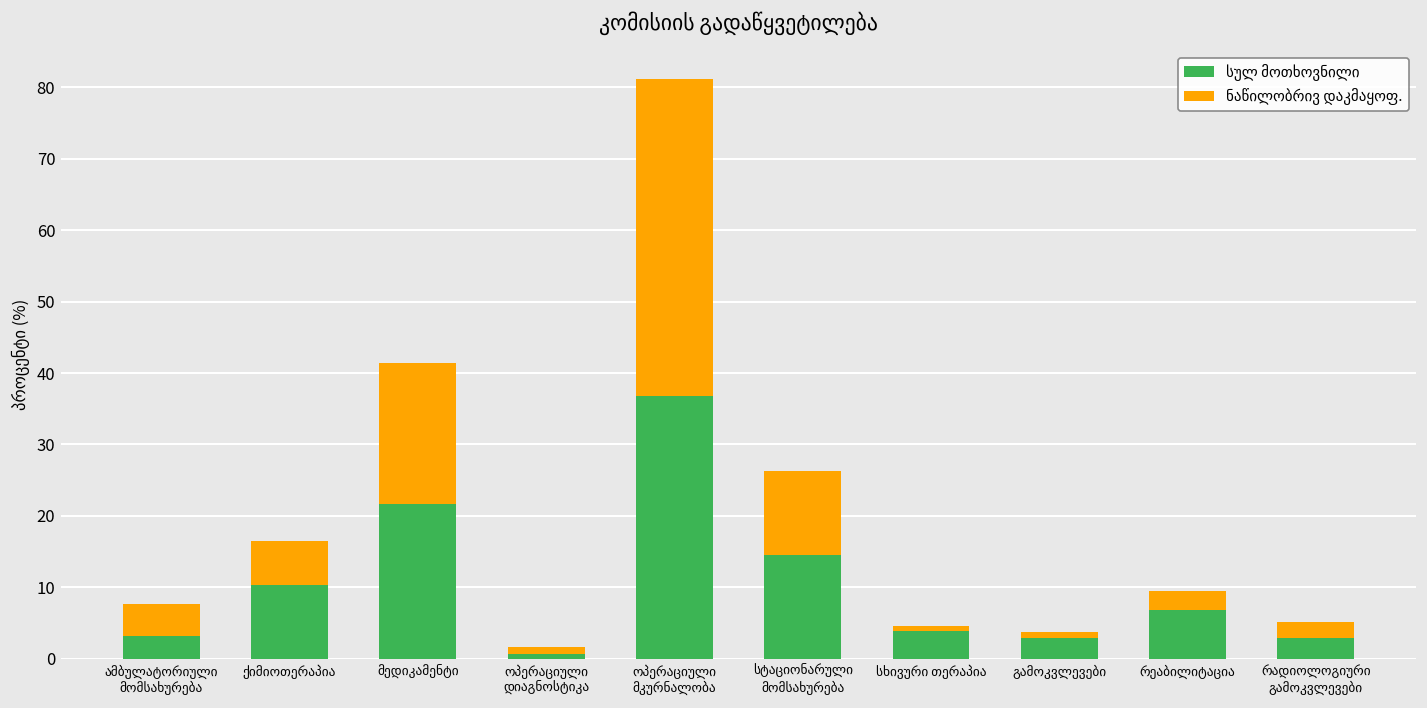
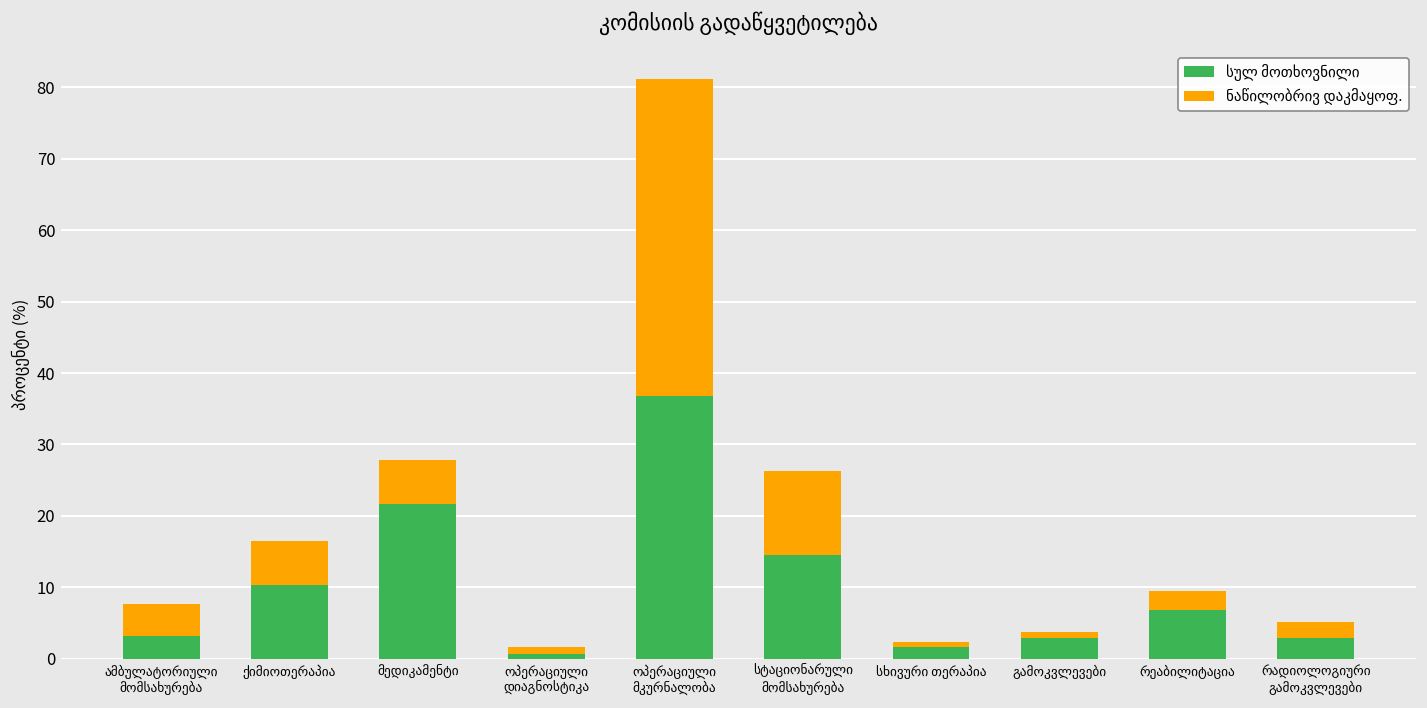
ნაწილობრივ დაკმაყოფ., მედიკამენტი: 20 -> 6
სულ მოთხოვნილი, სხივური თერაპია: 4 -> 2
